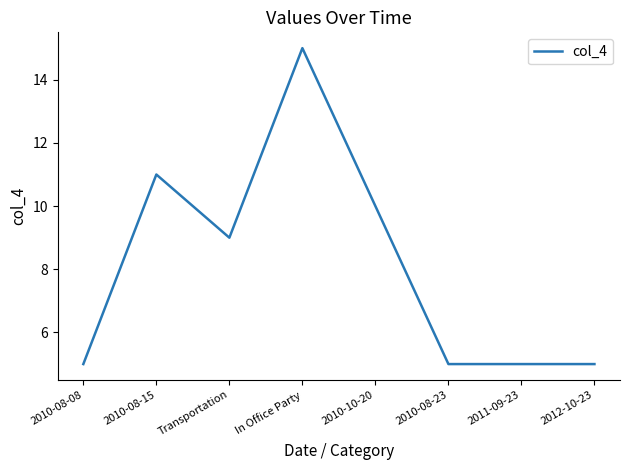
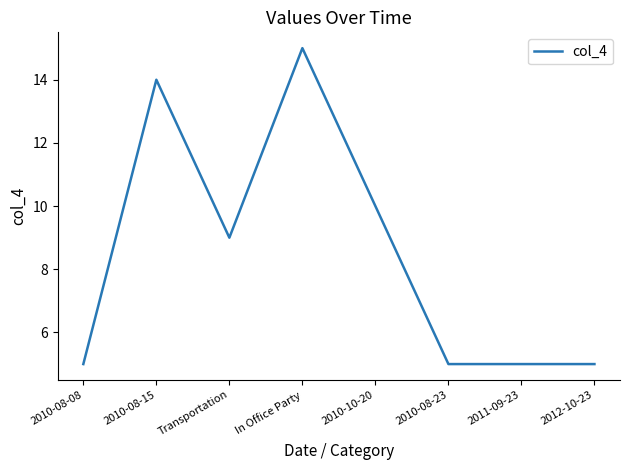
2010-08-15: 11 -> 14
